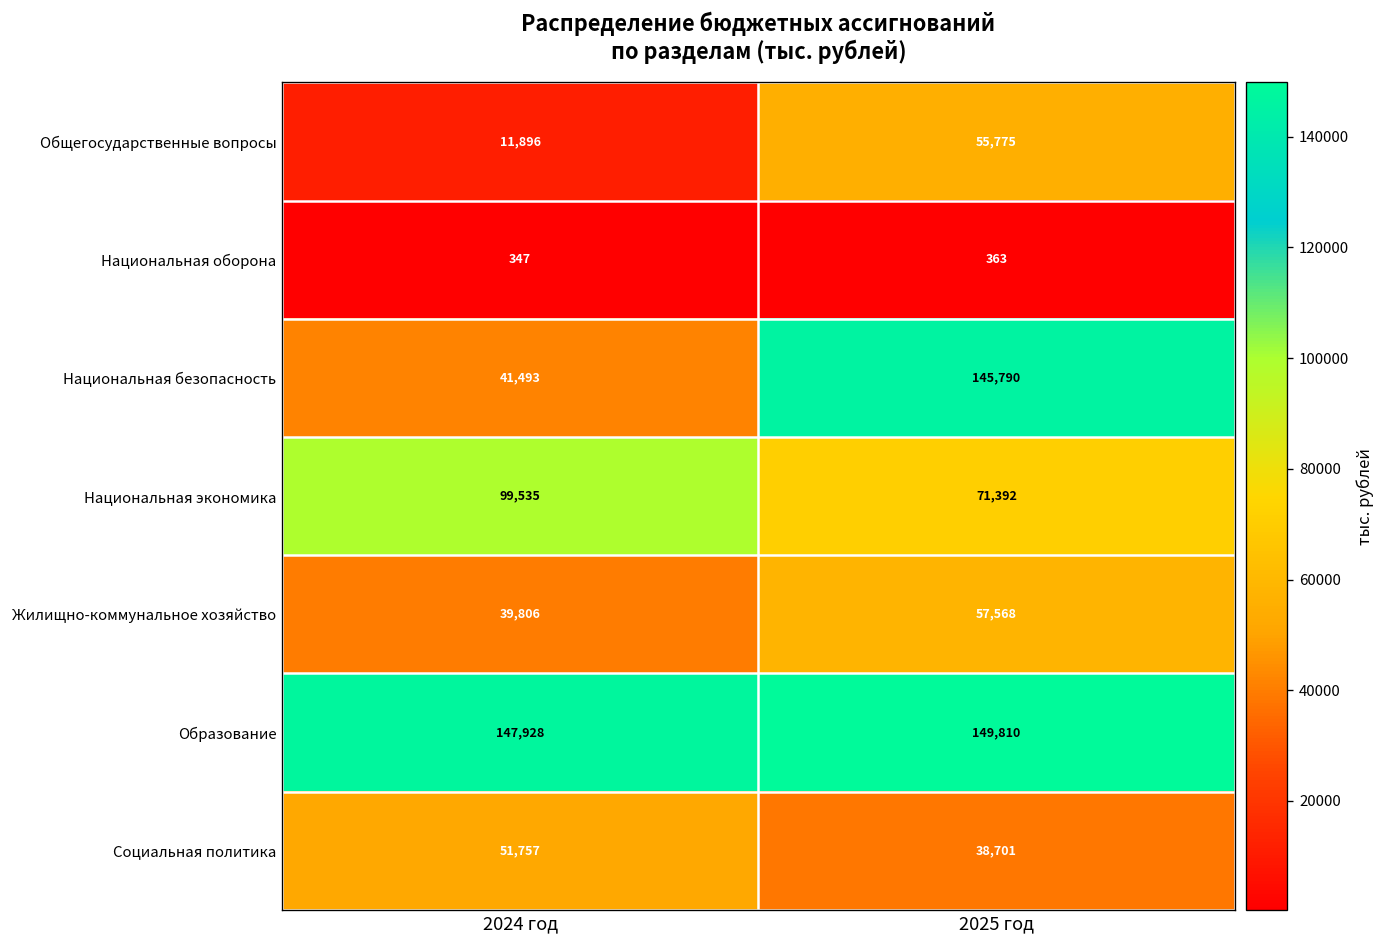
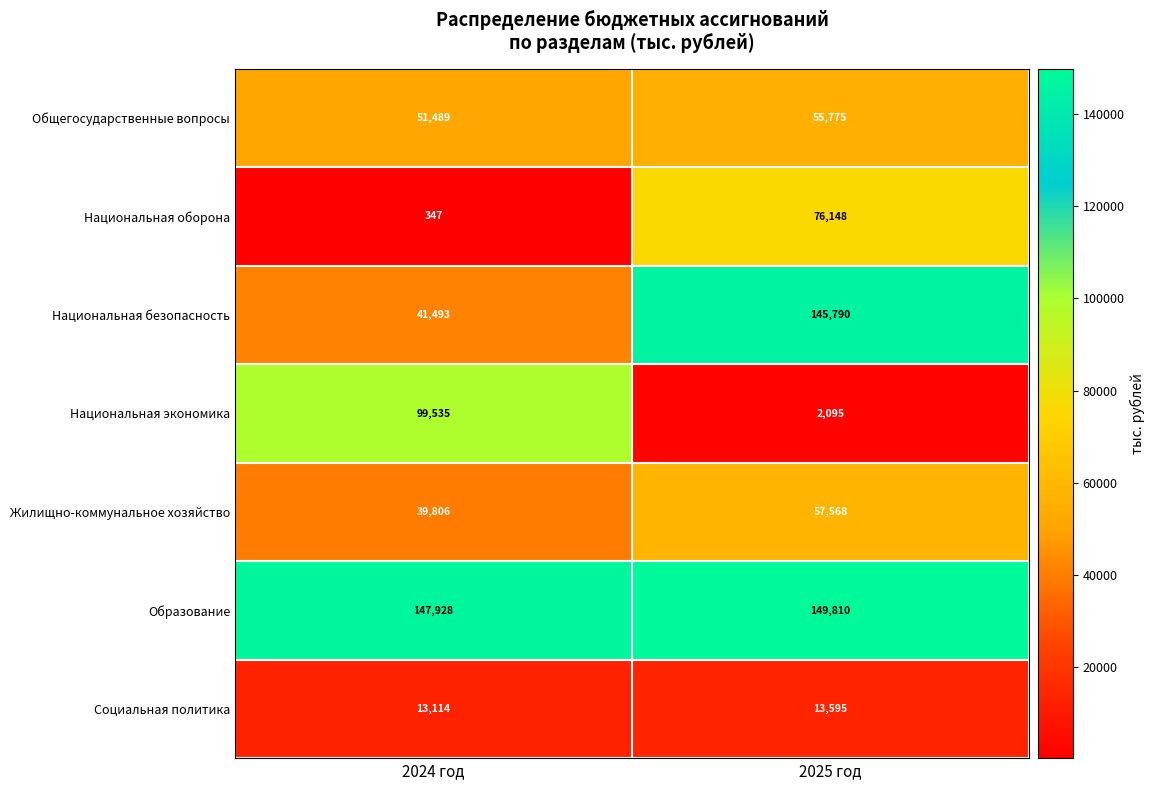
Общегосударственные вопросы, 2024 год: 11,896 -> 51,489
Национальная оборона, 2025 год: 363 -> 76,148
Национальная экономика, 2025 год: 71,392 -> 2,095
Социальная политика, 2024 год: 51,757 -> 13,114
Социальная политика, 2025 год: 38,701 -> 13,595
